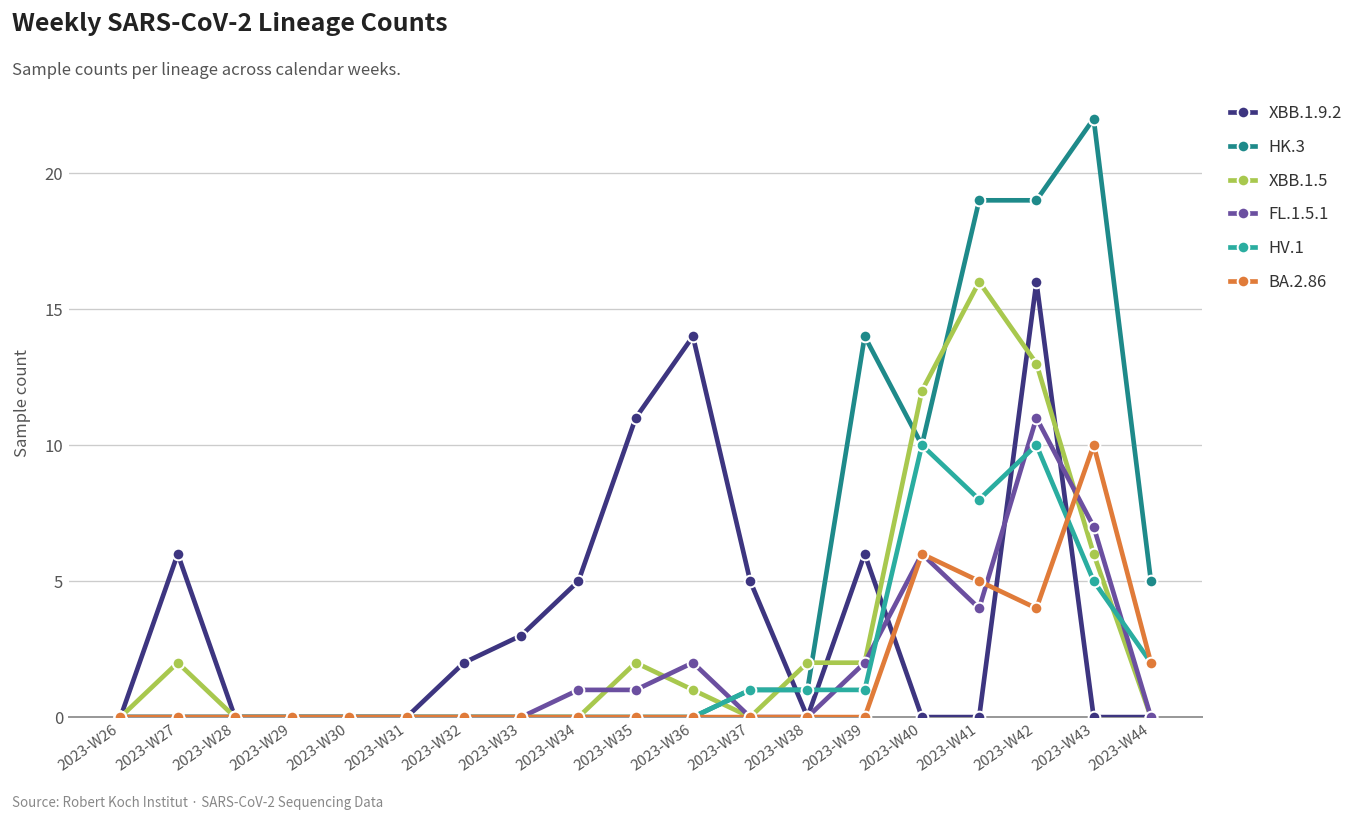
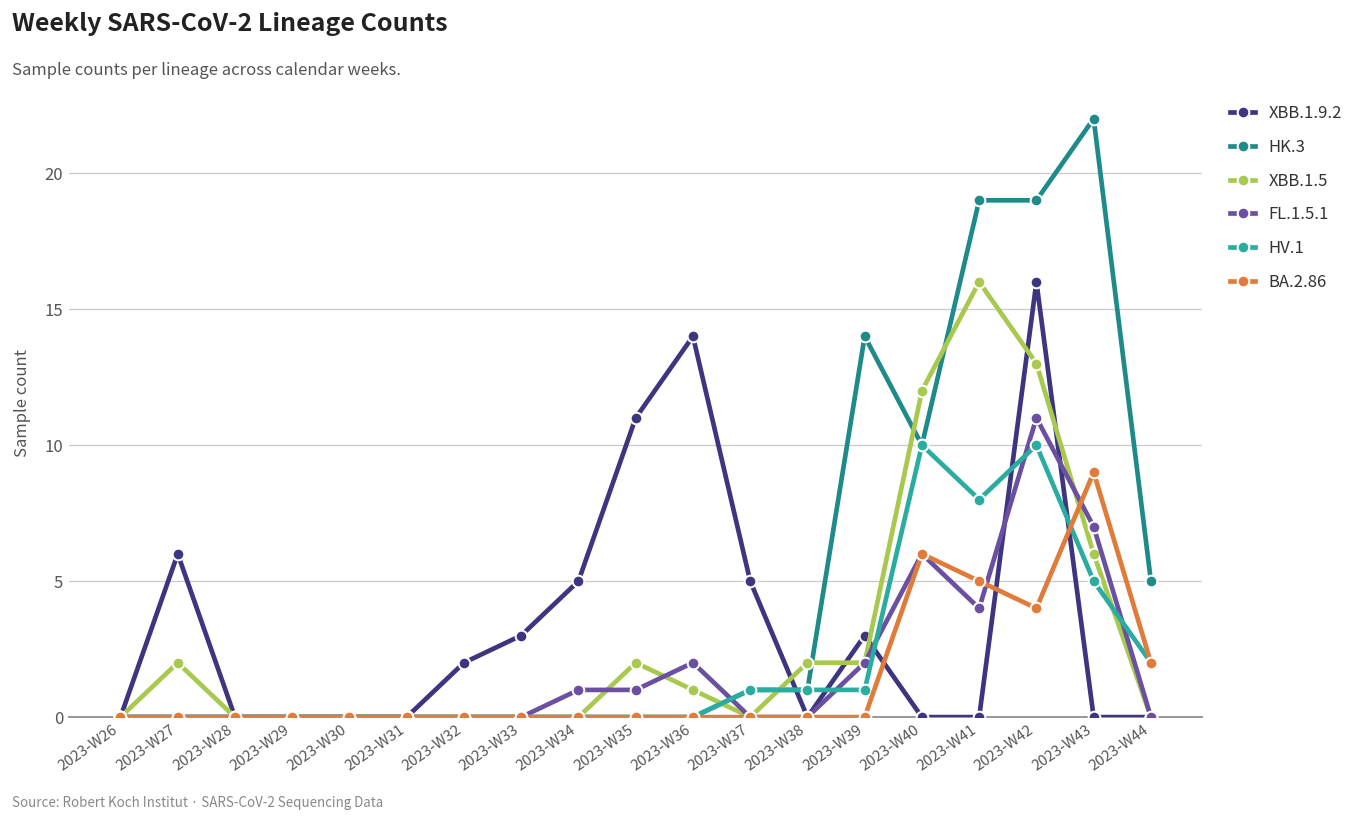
XBB.1.9.2, 2023-W39: 6 -> 3
BA.2.86, 2023-W43: 10 -> 9
